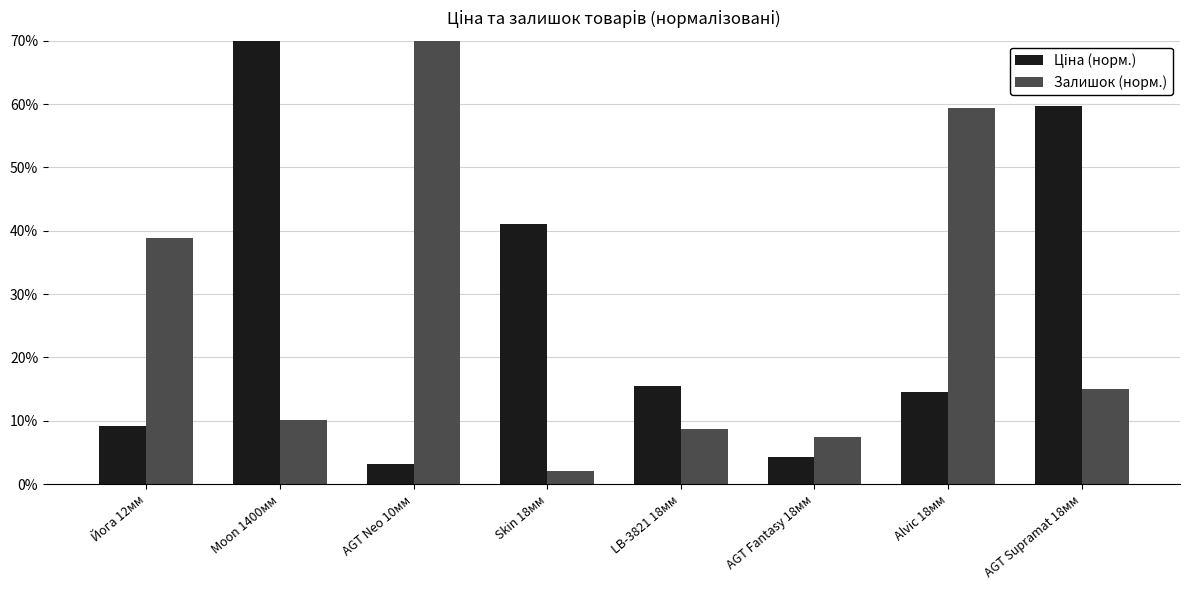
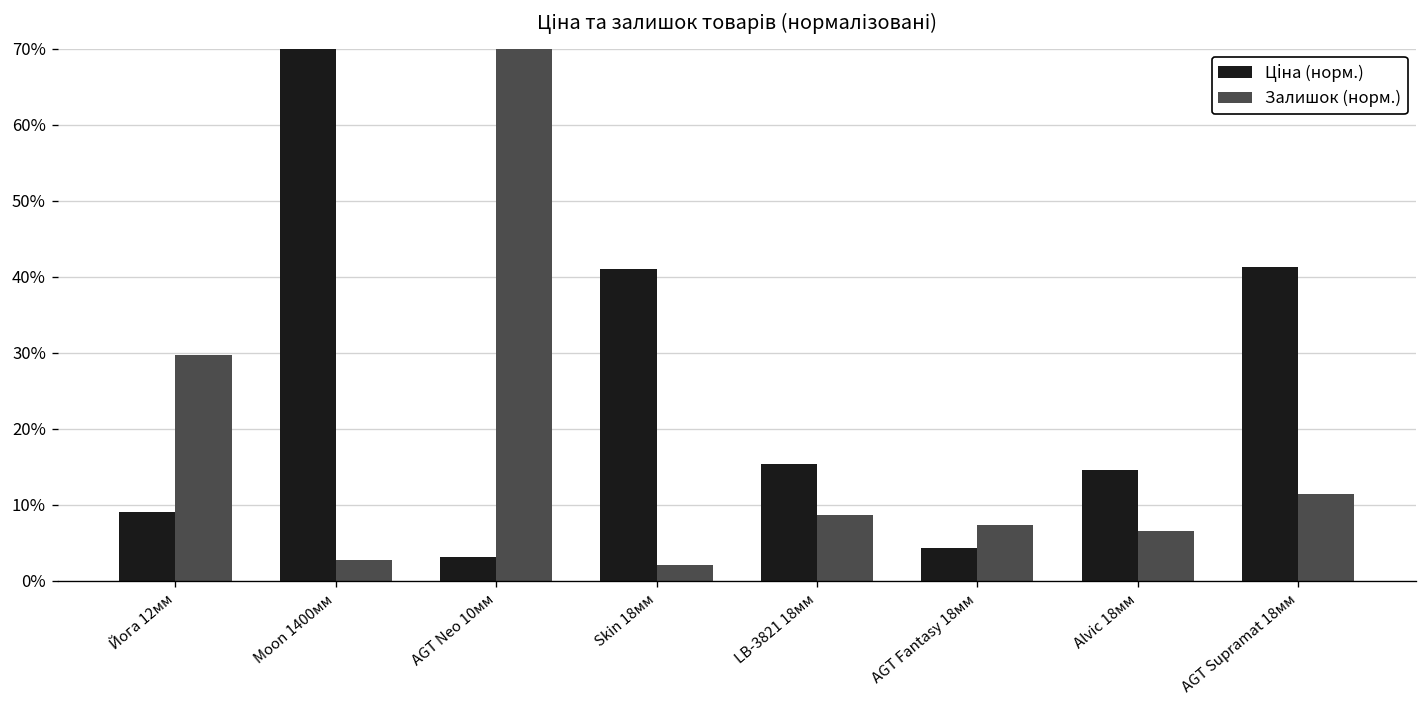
Залишок (норм.), Йога 12мм: 39% -> 30%
Залишок (норм.), Moon 1400мм: 10% -> 3%
Залишок (норм.), Alvic 18мм: 59% -> 7%
Ціна (норм.), AGT Supramat 18мм: 60% -> 41%
Залишок (норм.), AGT Supramat 18мм: 15% -> 11%
